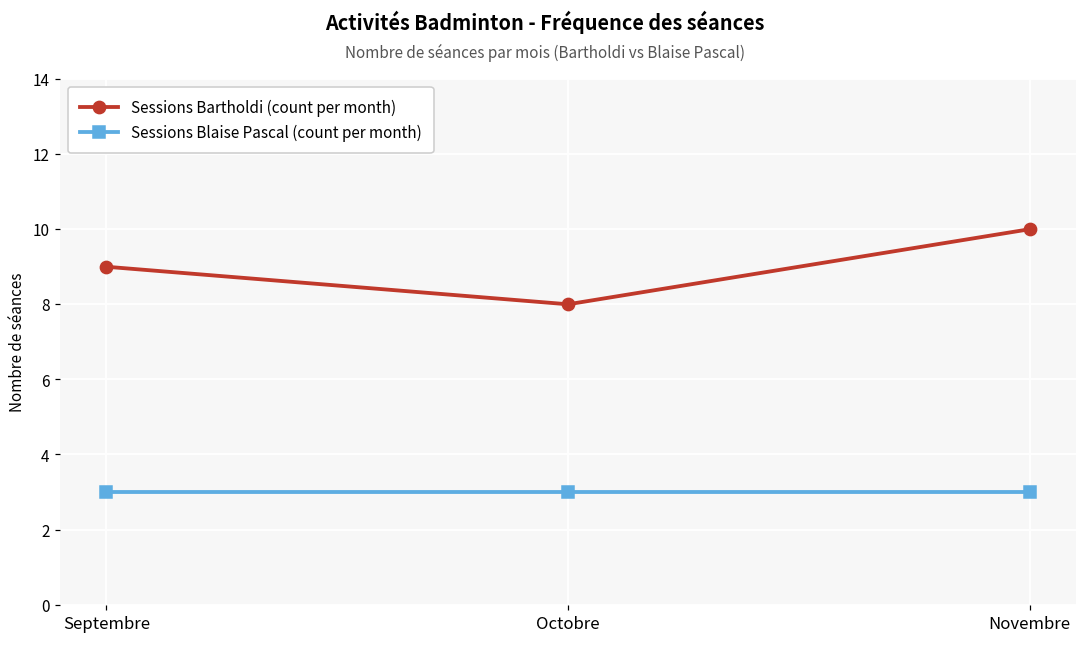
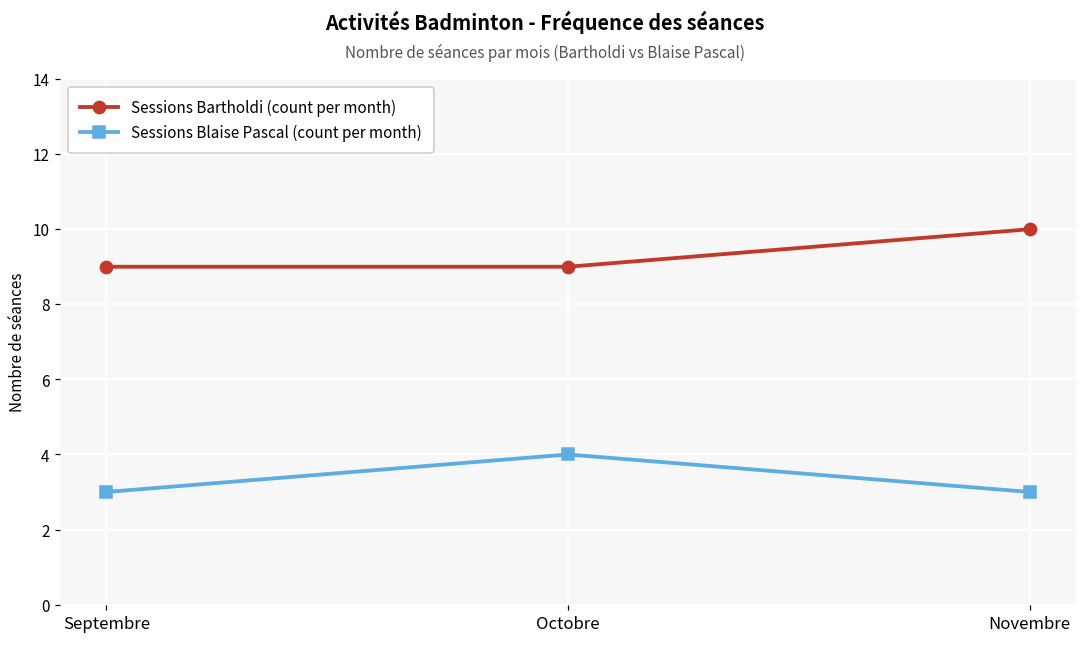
Sessions Bartholdi (count per month), Octobre: 8 -> 9
Sessions Blaise Pascal (count per month), Octobre: 3 -> 4
